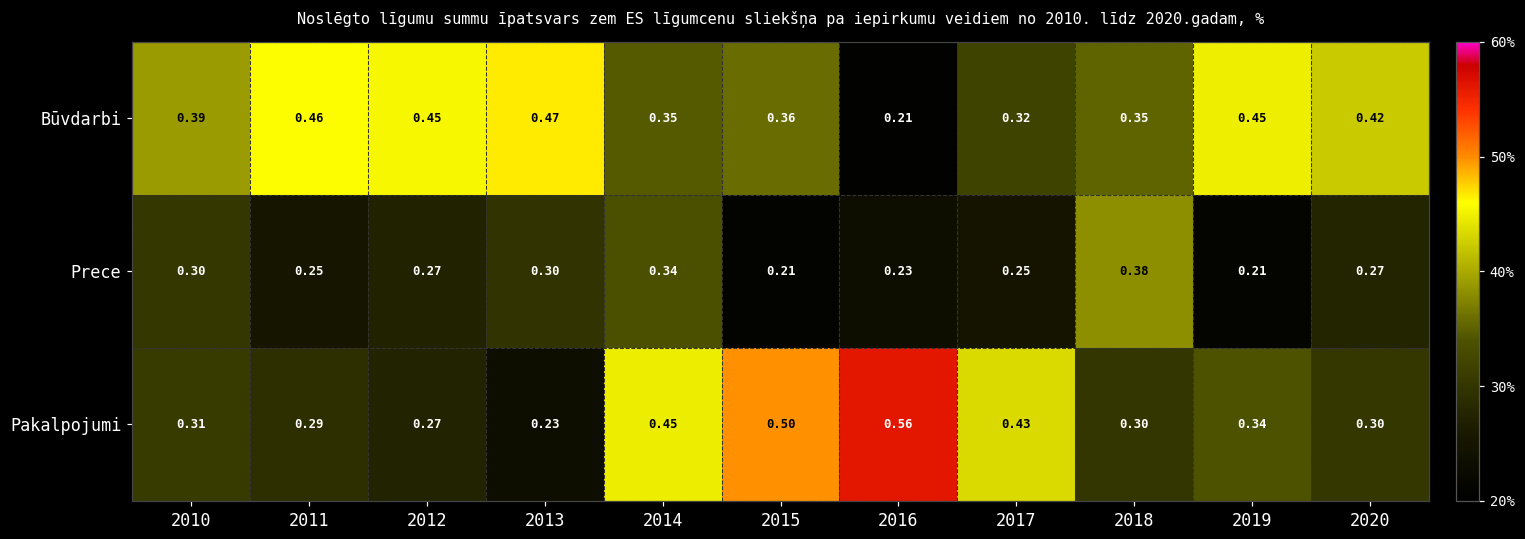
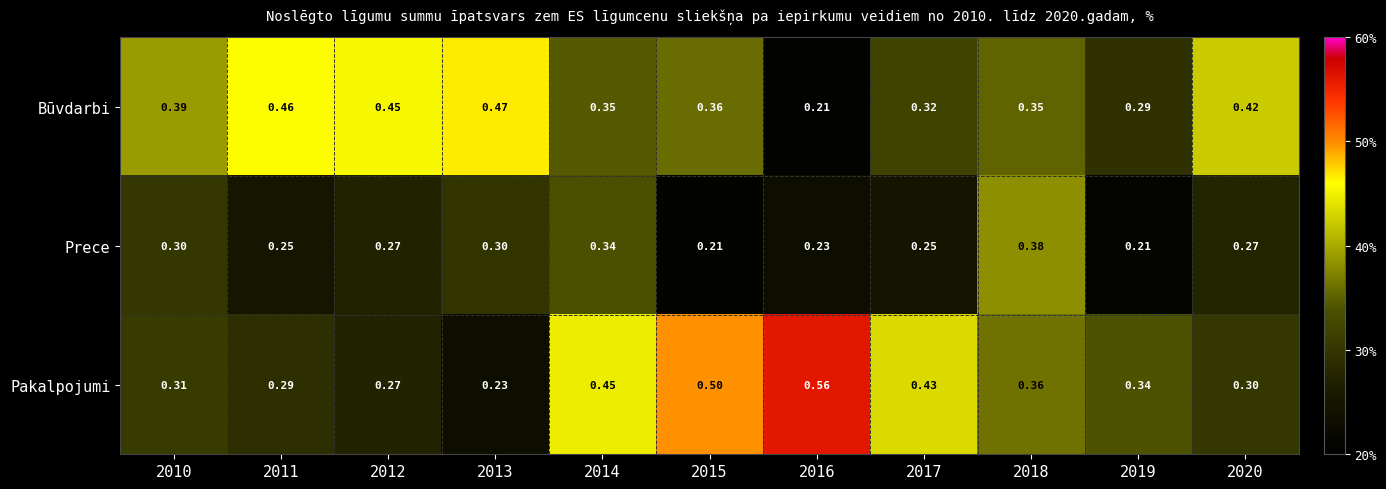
Būvdarbi, 2019: 0.45 -> 0.29
Pakalpojumi, 2018: 0.30 -> 0.36
